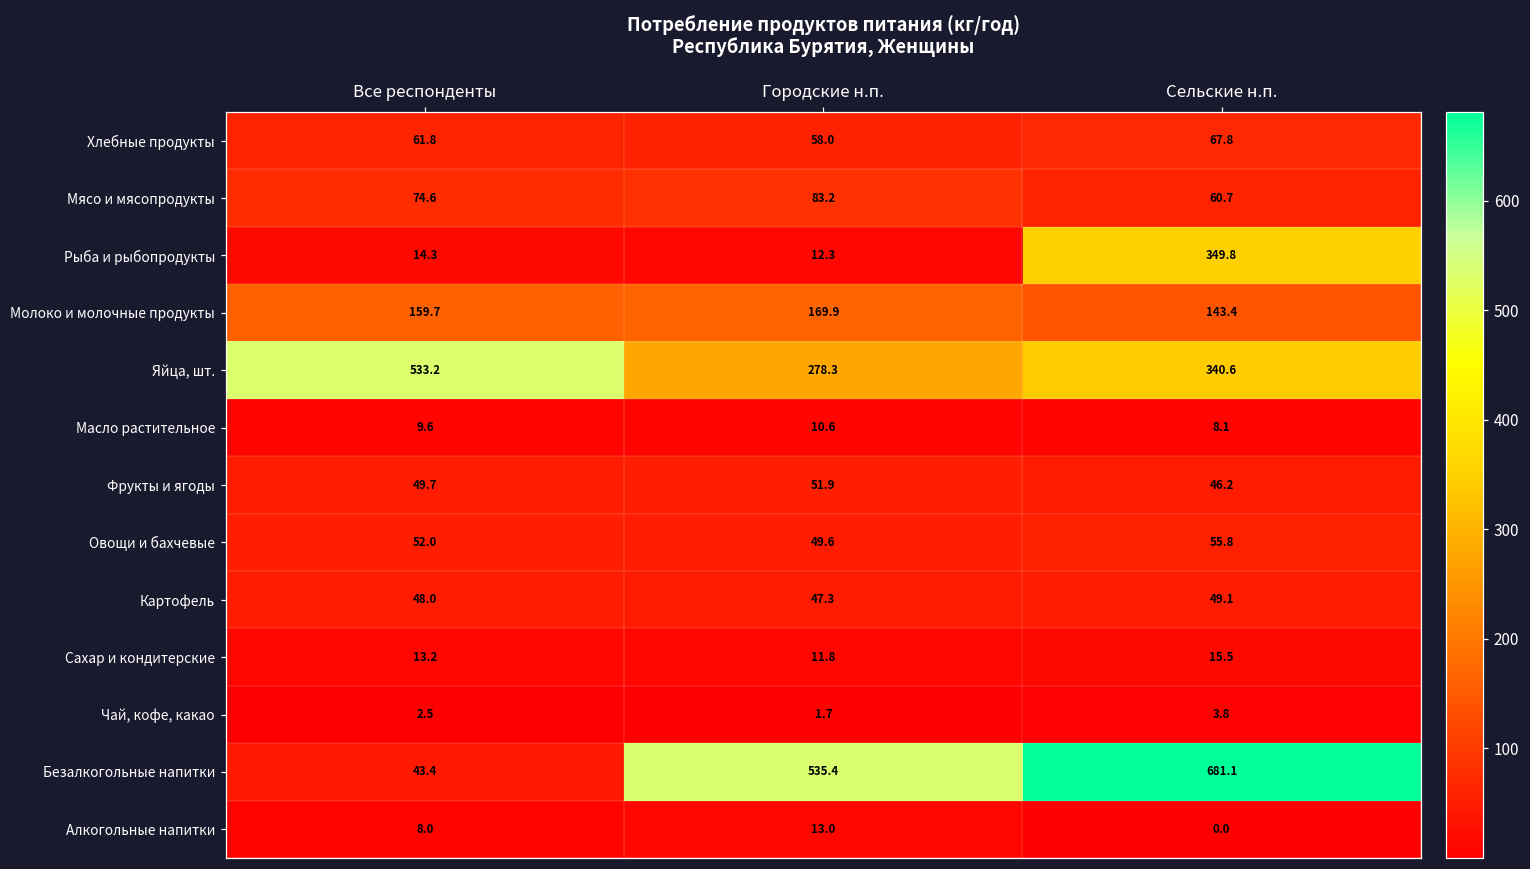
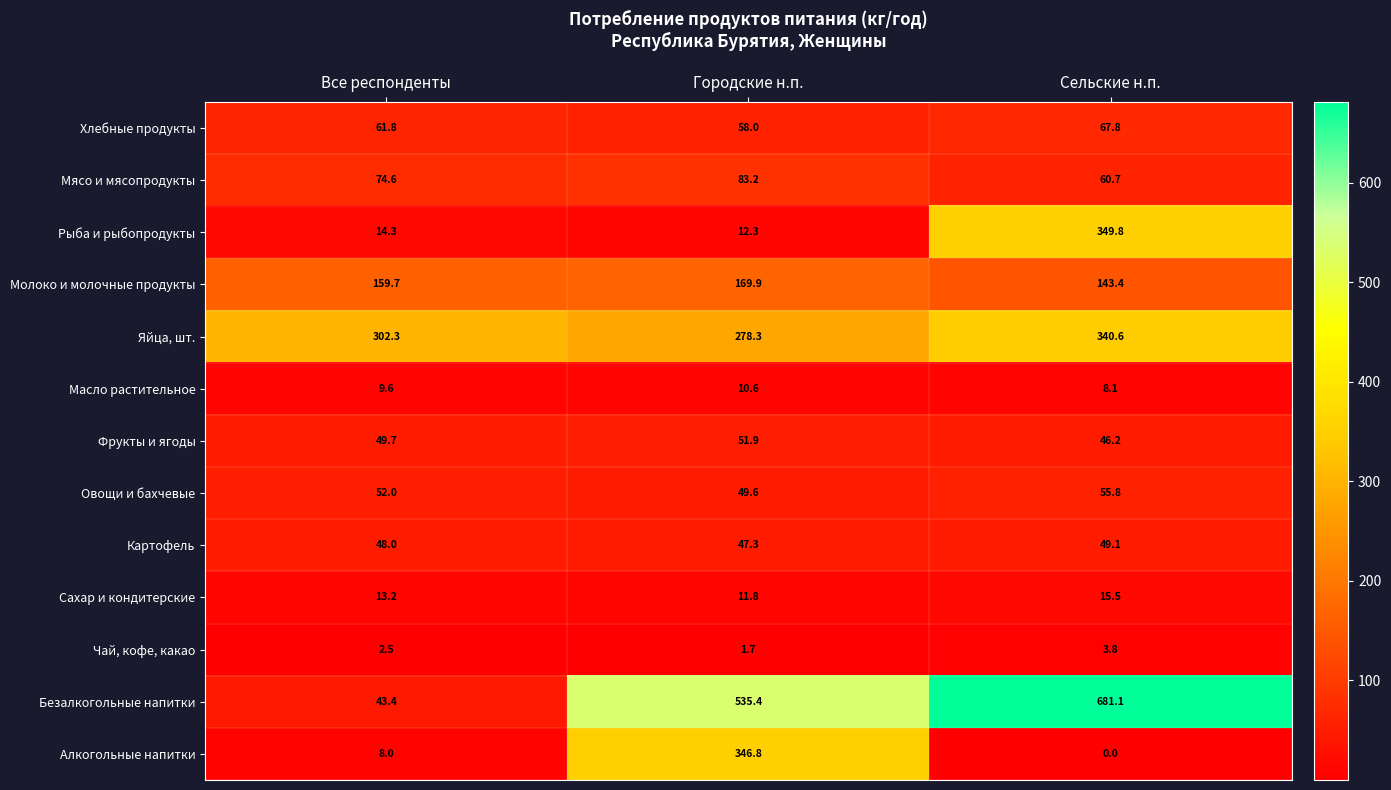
Яйца, шт., Все респонденты: 533.2 -> 302.3
Алкогольные напитки, Городские н.п.: 13.0 -> 346.8
